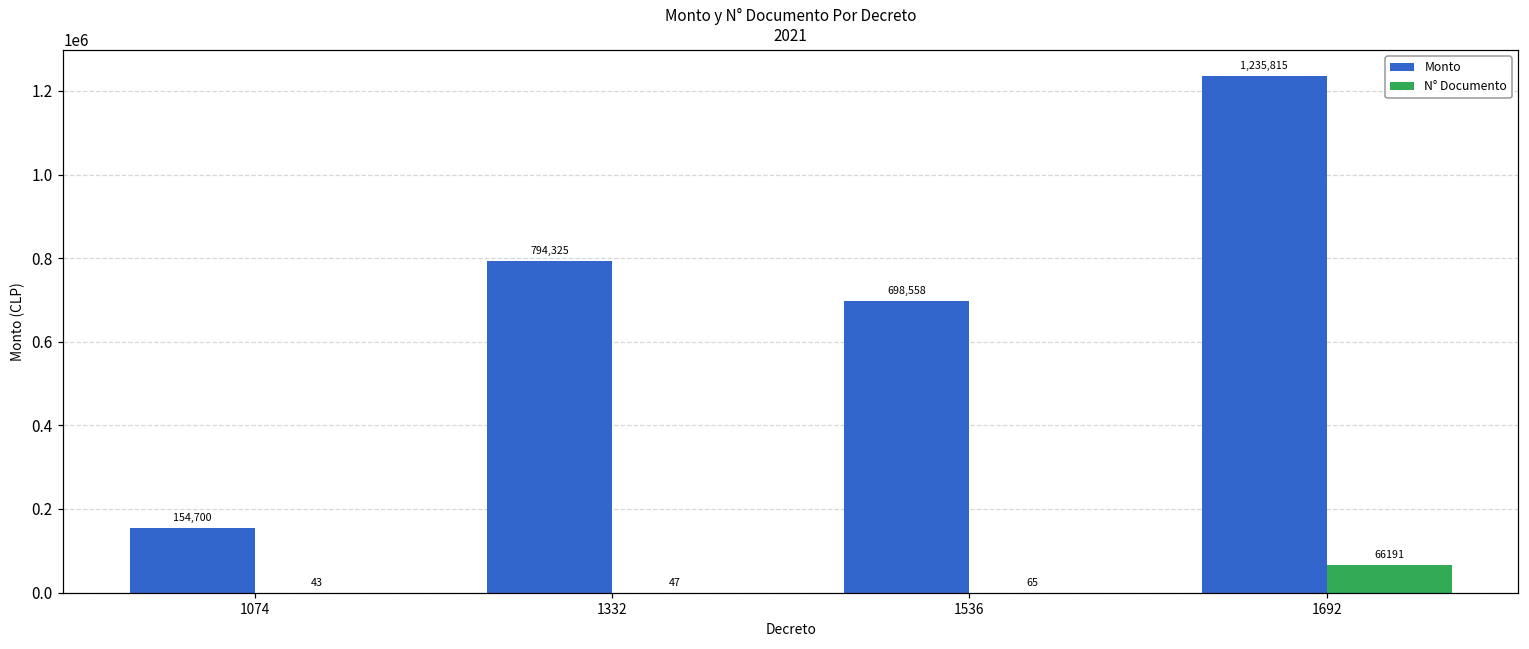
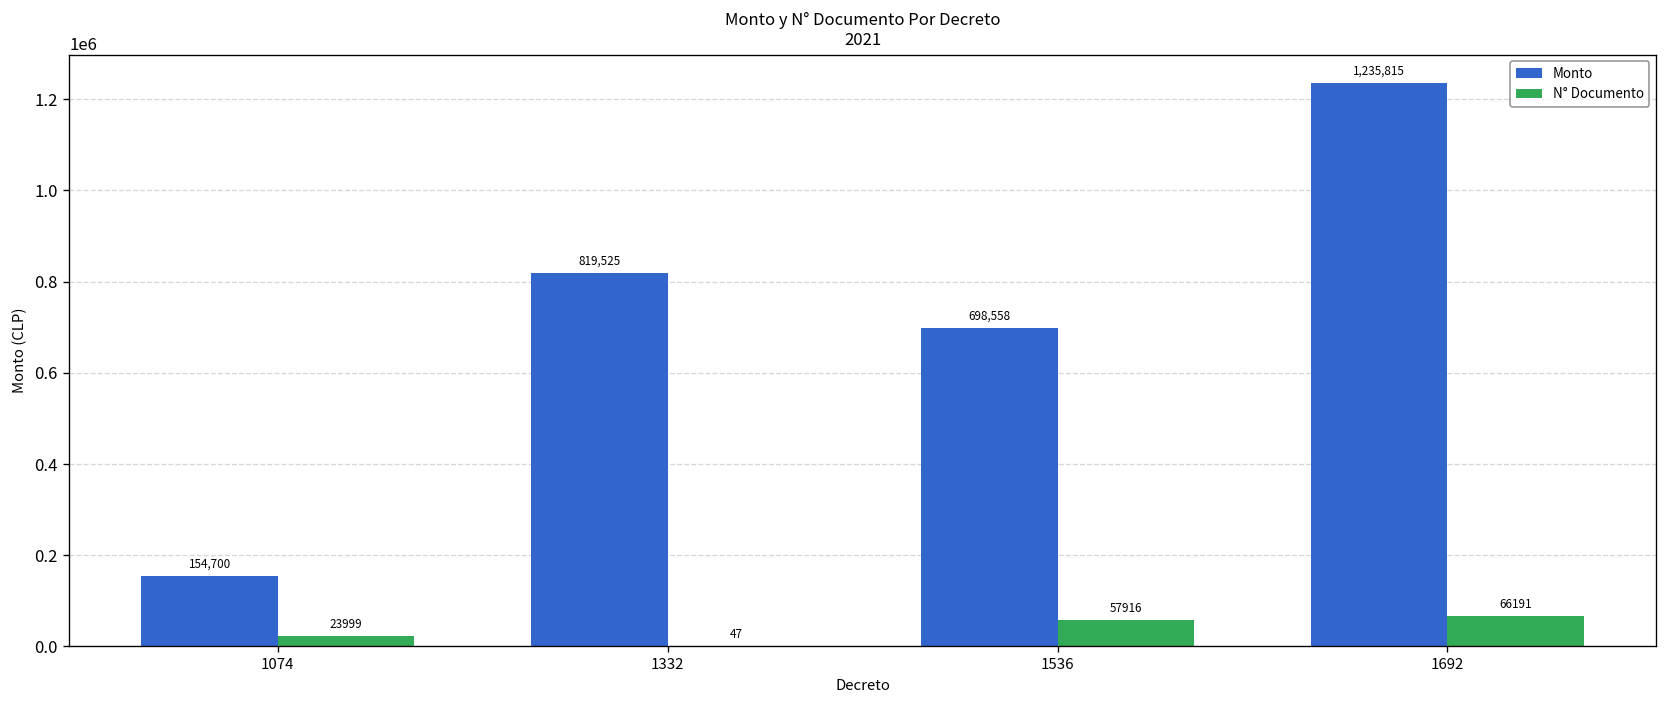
N° Documento, 1074: 43 -> 23999
Monto, 1332: 794,325 -> 819,525
N° Documento, 1536: 65 -> 57916
